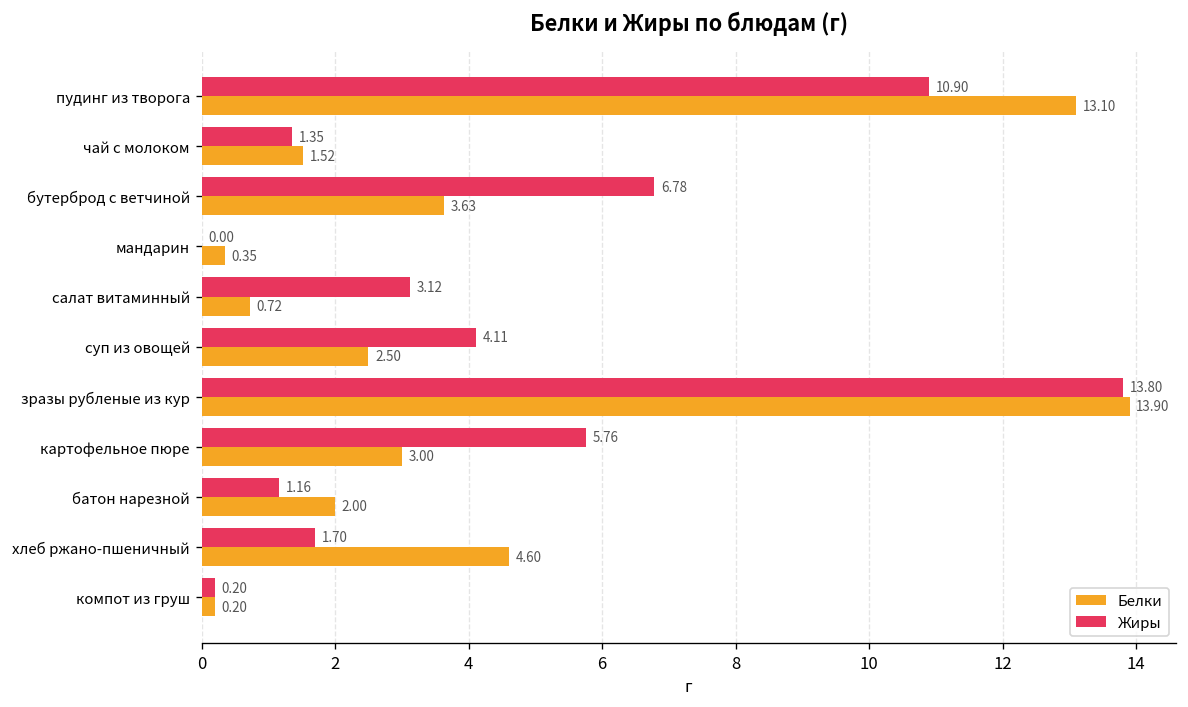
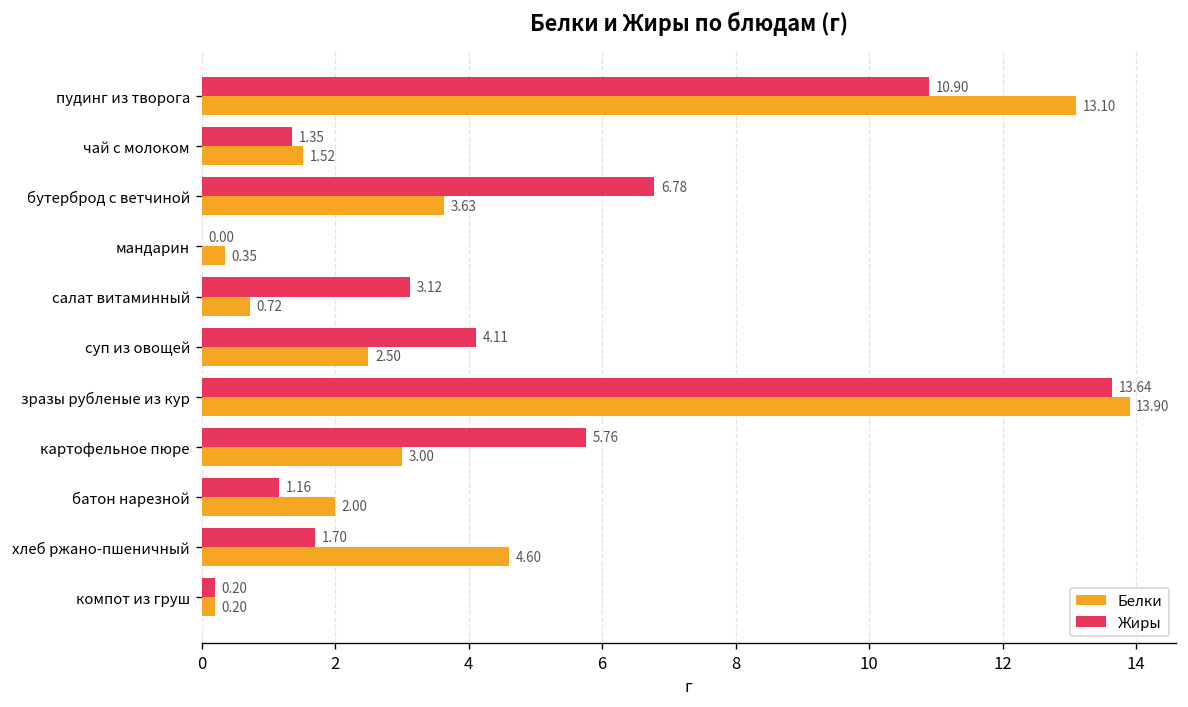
Жиры, зразы рубленые из кур: 13.80 -> 13.64
